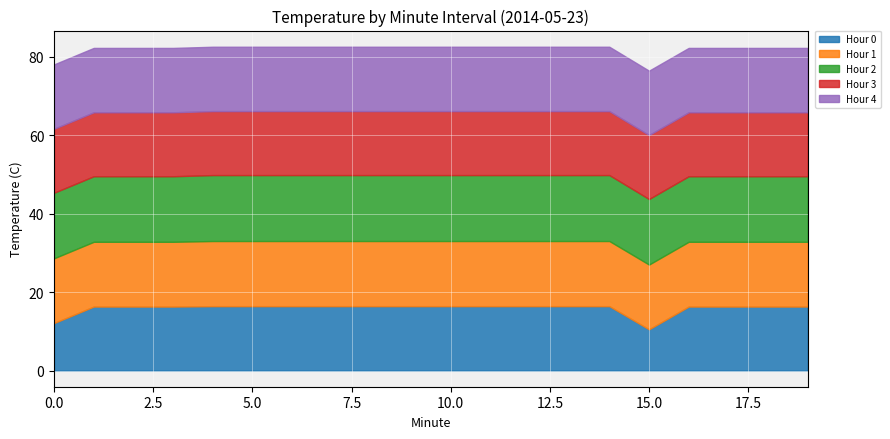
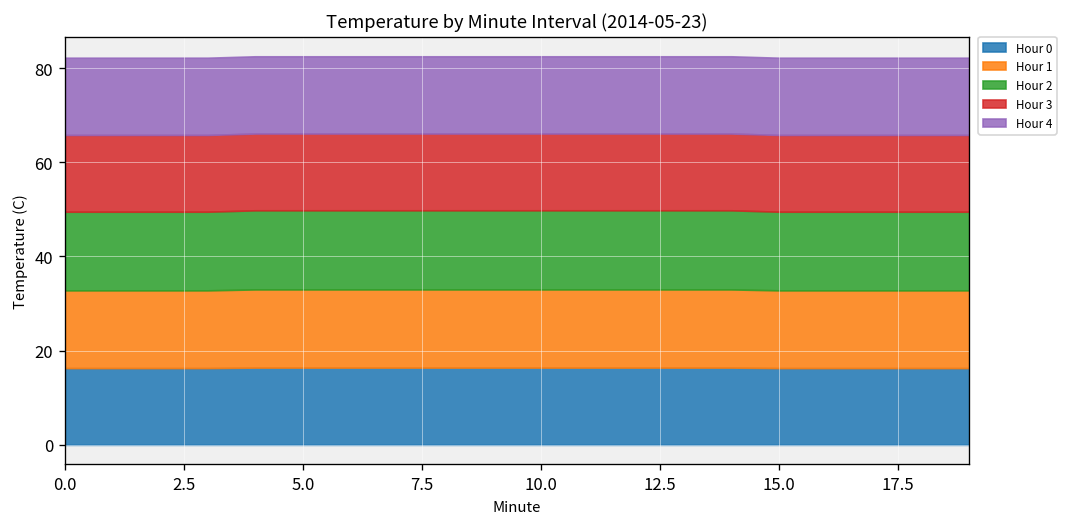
Hour 0, 0.0: 12 -> 16
Hour 0, 15.0: 11 -> 16
